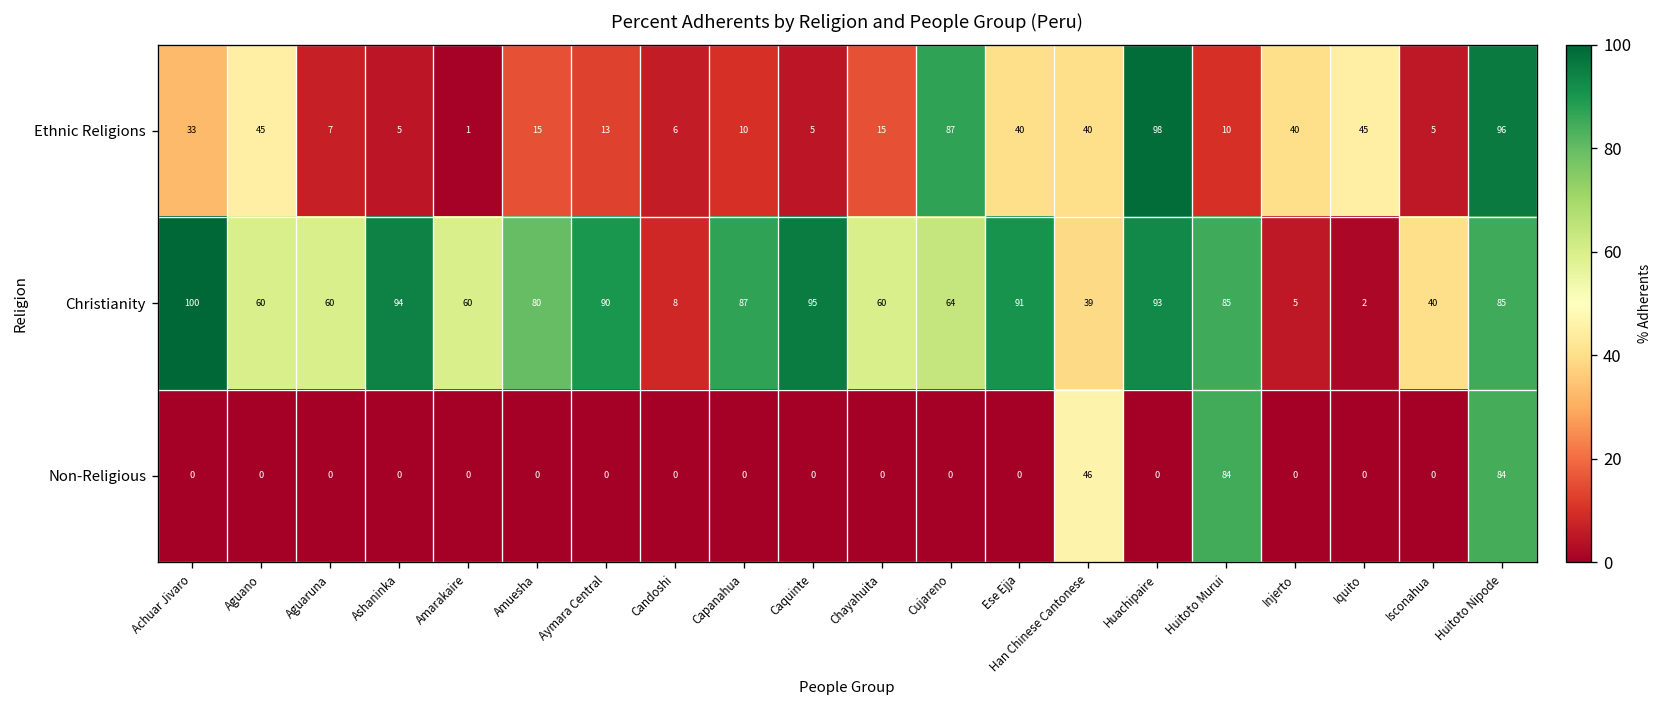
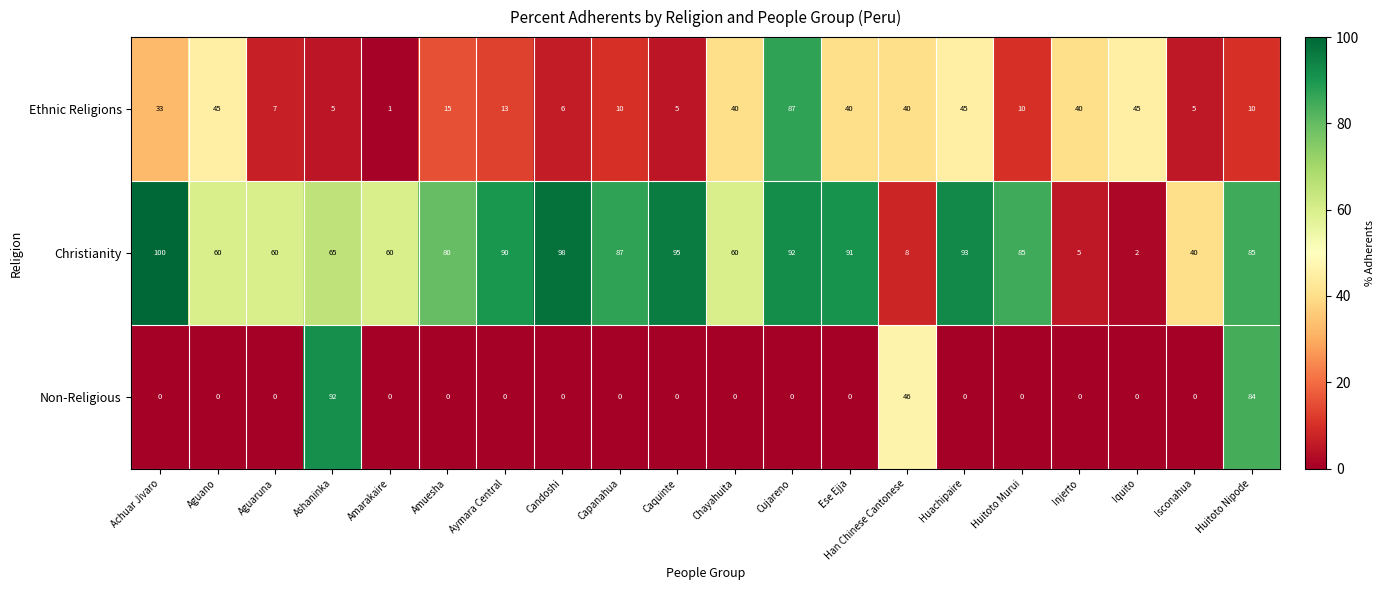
Ethnic Religions, Chayahuita: 15 -> 40
Ethnic Religions, Huachipaire: 98 -> 45
Ethnic Religions, Huitoto Nipode: 96 -> 10
Christianity, Ashaninka: 94 -> 65
Christianity, Candoshi: 8 -> 98
Christianity, Cujareno: 64 -> 92
Christianity, Han Chinese Cantonese: 39 -> 8
Non-Religious, Ashaninka: 0 -> 92
Non-Religious, Huitoto Murui: 84 -> 0
